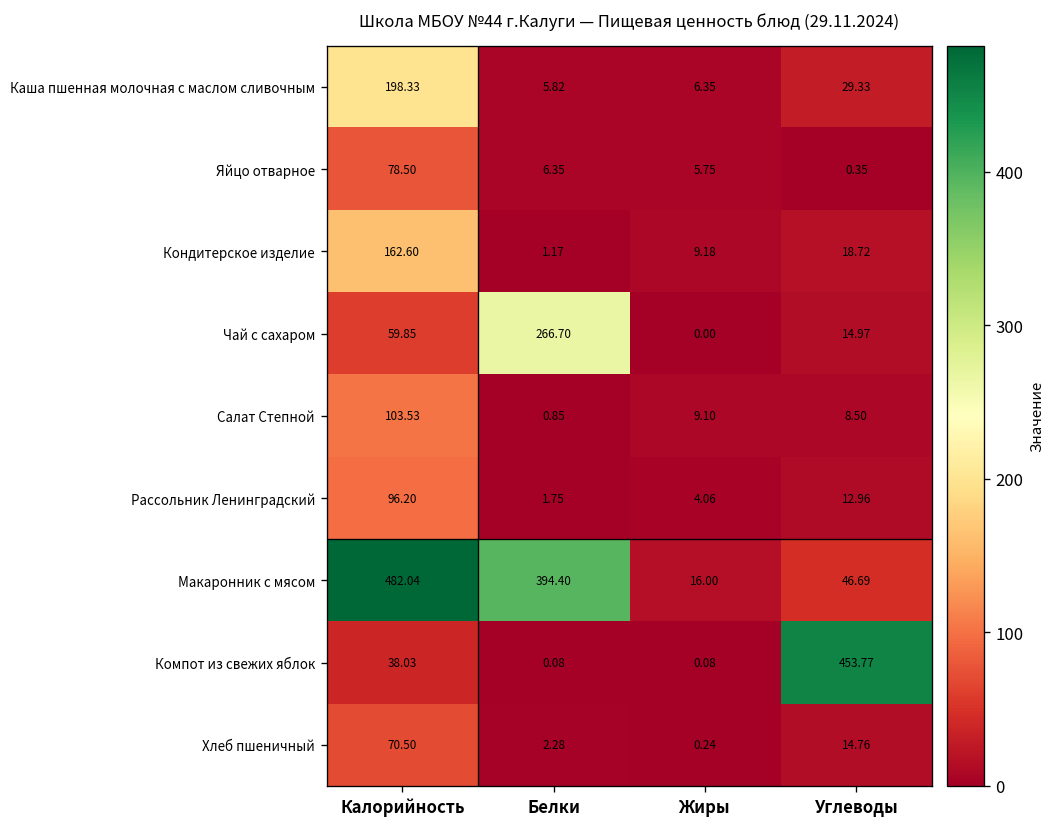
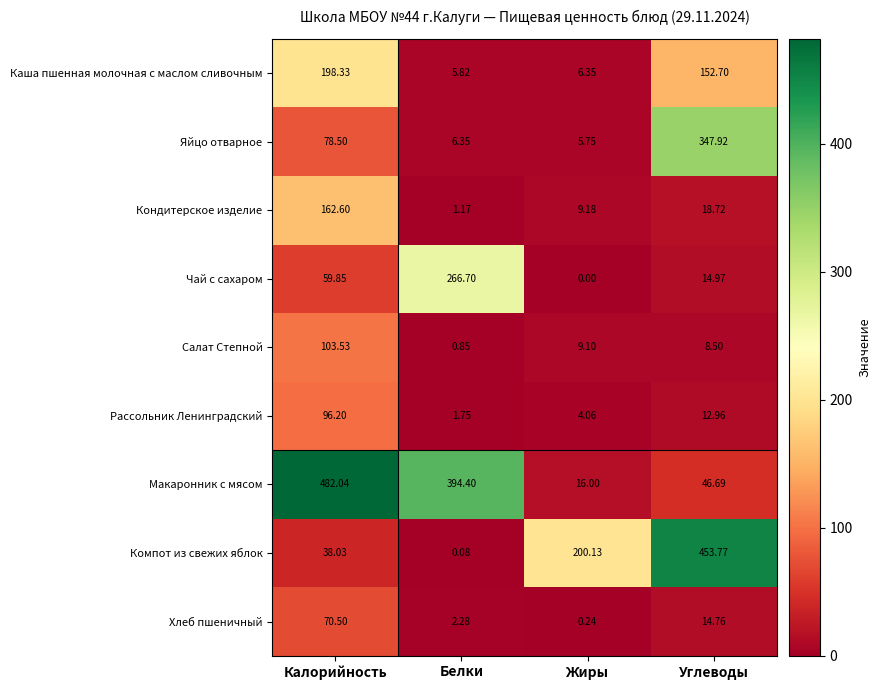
Каша пшенная молочная с маслом сливочным, Углеводы: 29.33 -> 152.70
Яйцо отварное, Углеводы: 0.35 -> 347.92
Компот из свежих яблок, Жиры: 0.08 -> 200.13
